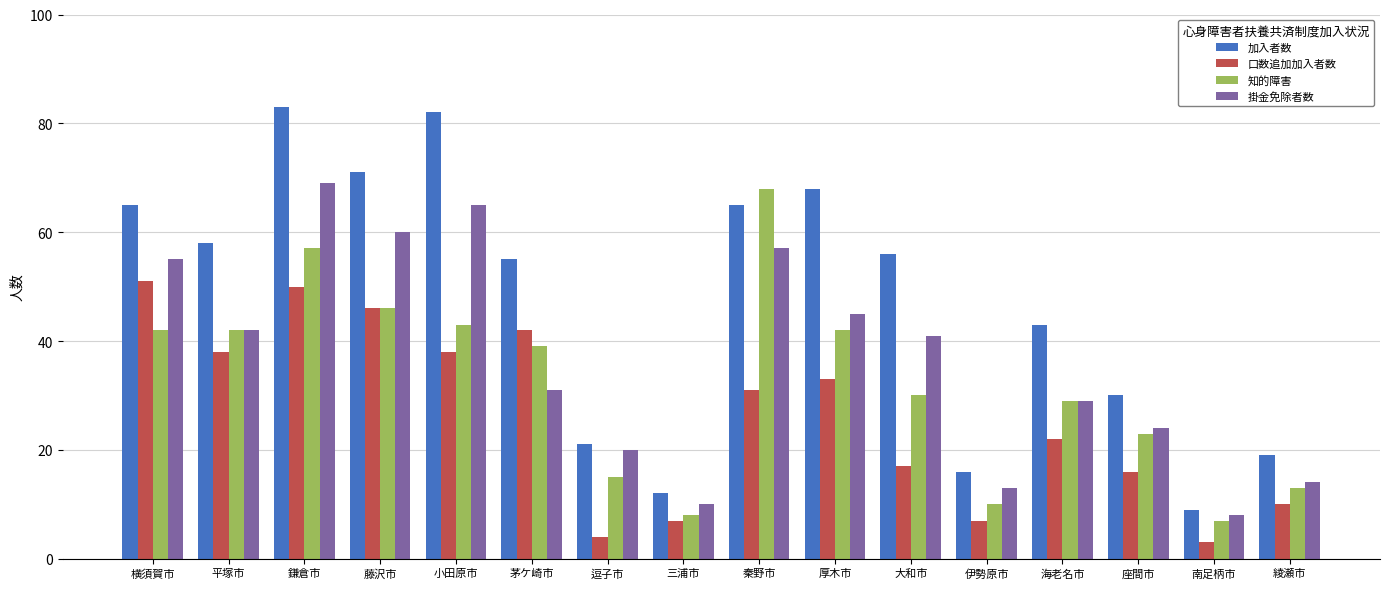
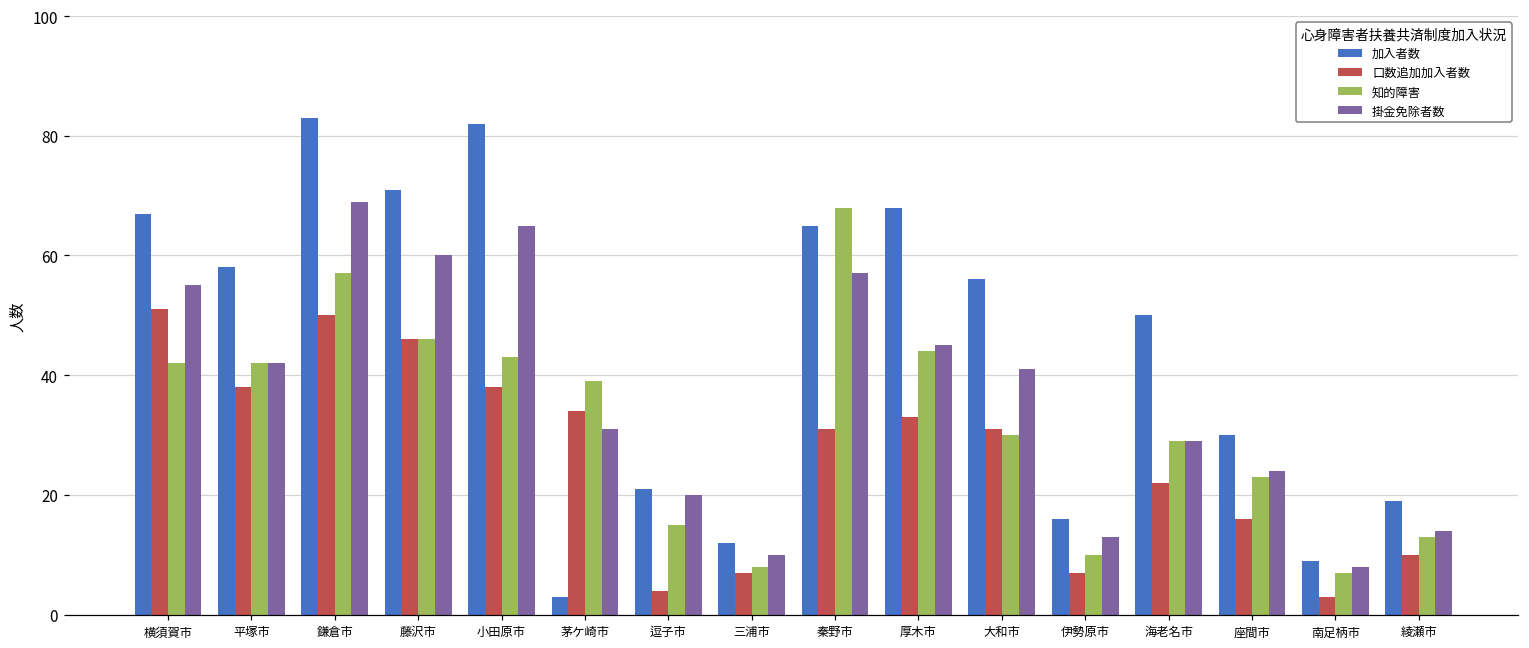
加入者数, 横須賀市: 65 -> 67
加入者数, 茅ケ崎市: 55 -> 3
口数追加加入者数, 茅ケ崎市: 42 -> 34
知的障害, 厚木市: 42 -> 44
口数追加加入者数, 大和市: 17 -> 31
加入者数, 海老名市: 43 -> 50
